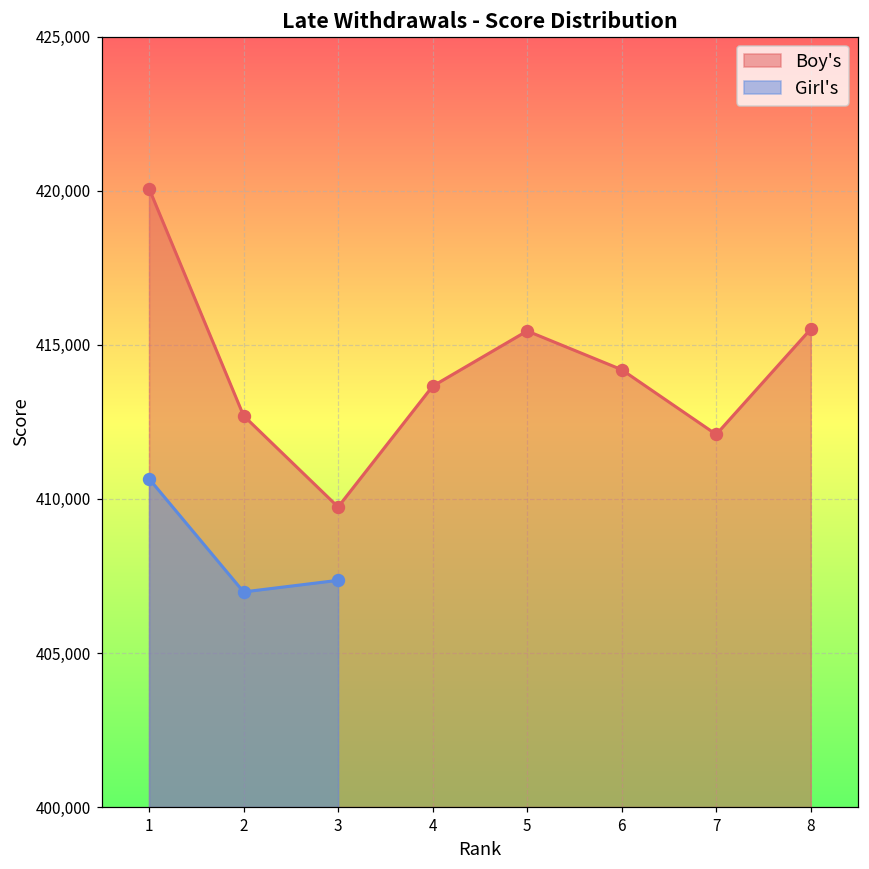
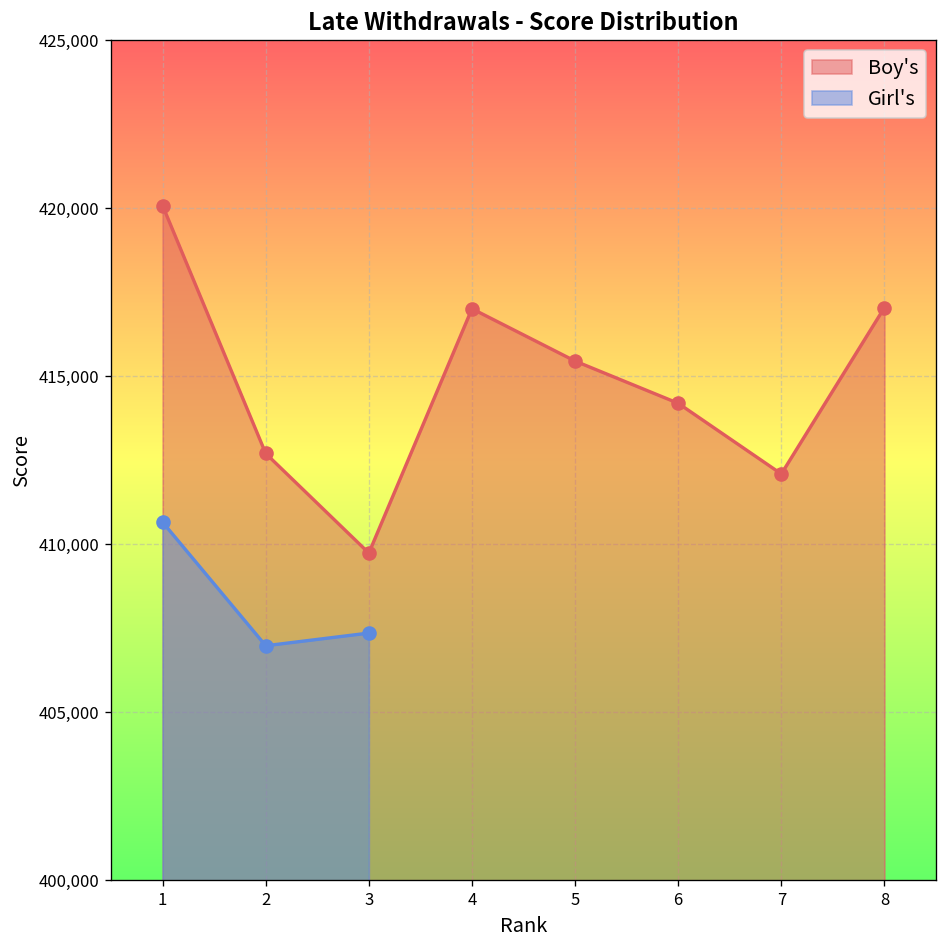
Boy's, 4: 413,700 -> 417,000
Boy's, 8: 415,500 -> 417,000
